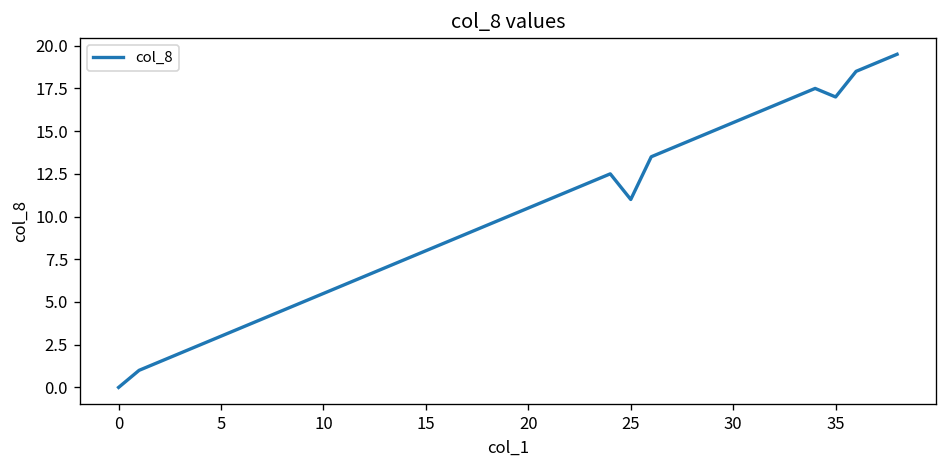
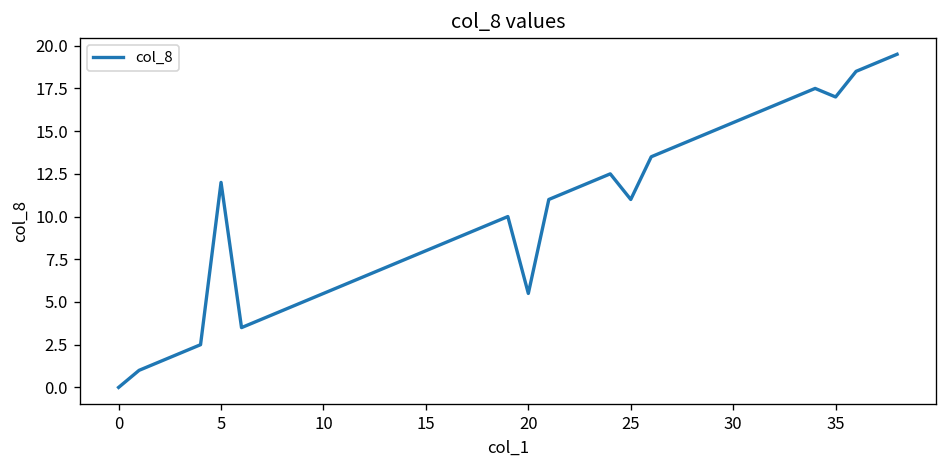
5: 3 -> 12
20: 10.5 -> 5.5
